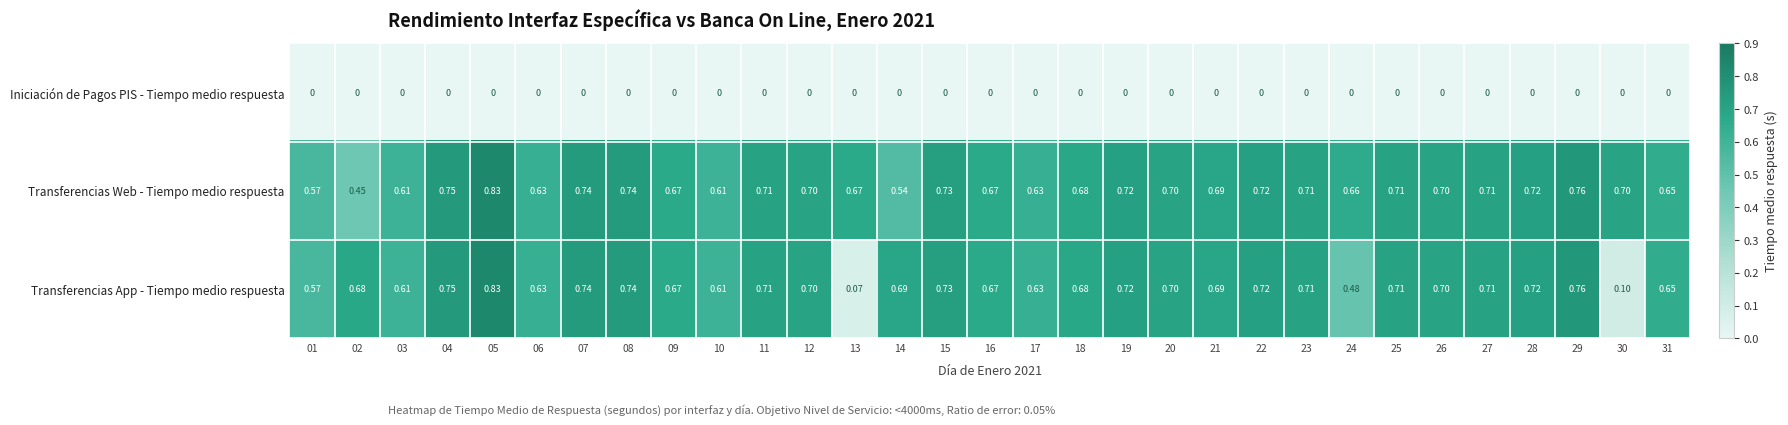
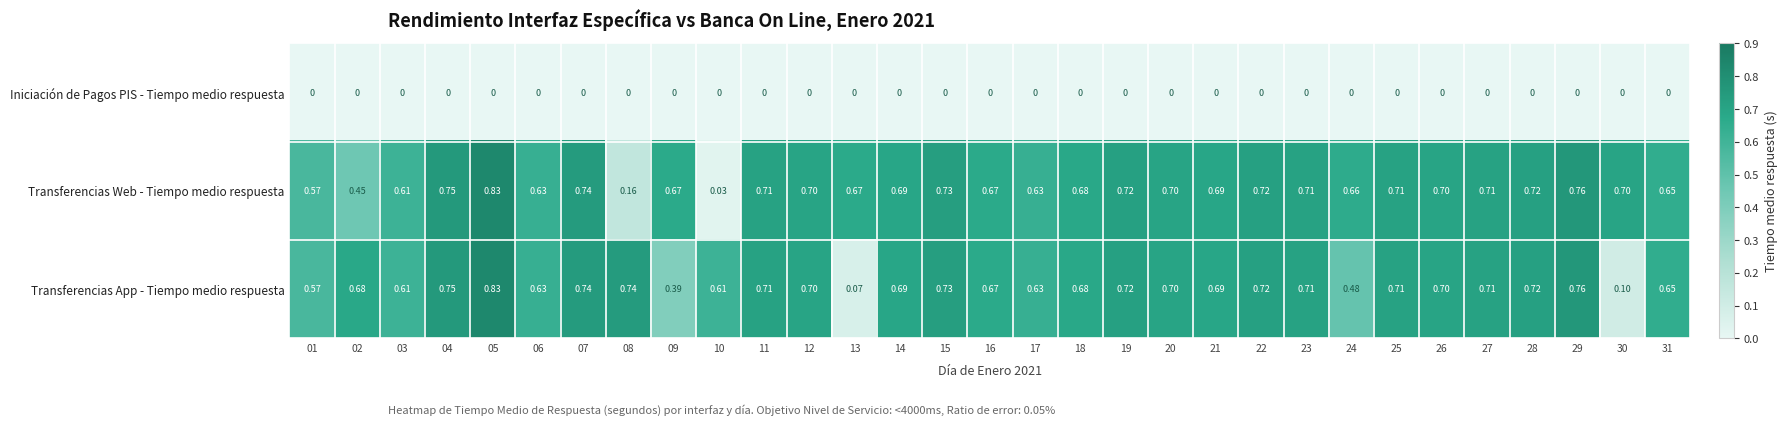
Transferencias Web - Tiempo medio respuesta, 08: 0.74 -> 0.16
Transferencias Web - Tiempo medio respuesta, 10: 0.61 -> 0.03
Transferencias Web - Tiempo medio respuesta, 14: 0.54 -> 0.69
Transferencias App - Tiempo medio respuesta, 09: 0.67 -> 0.39
